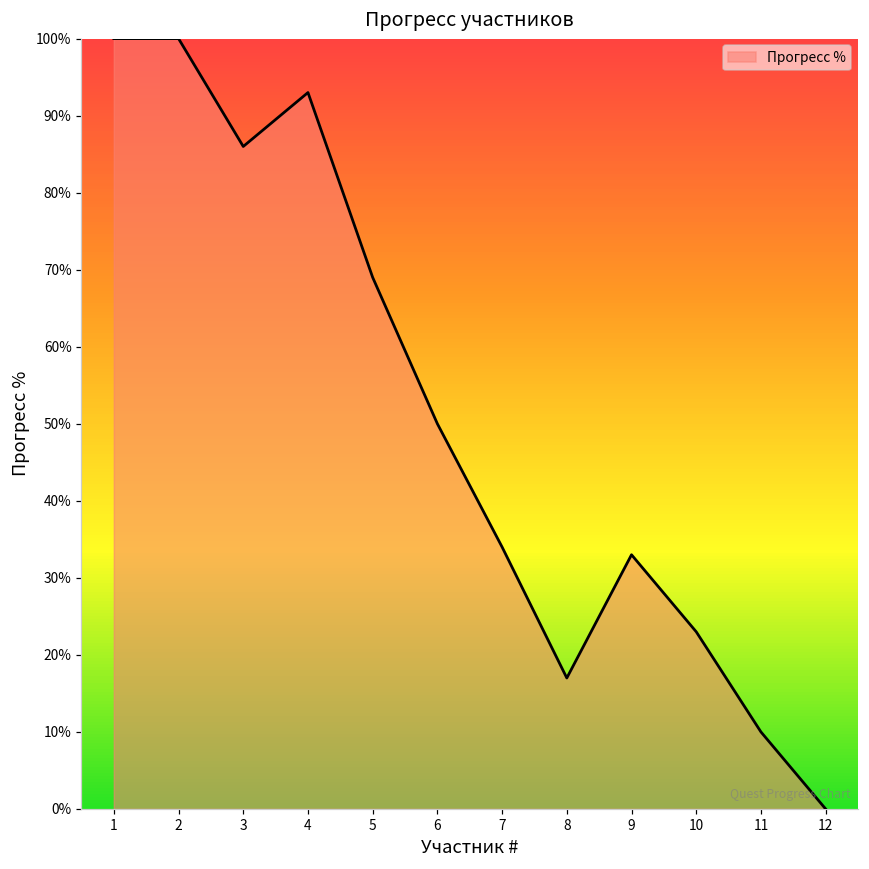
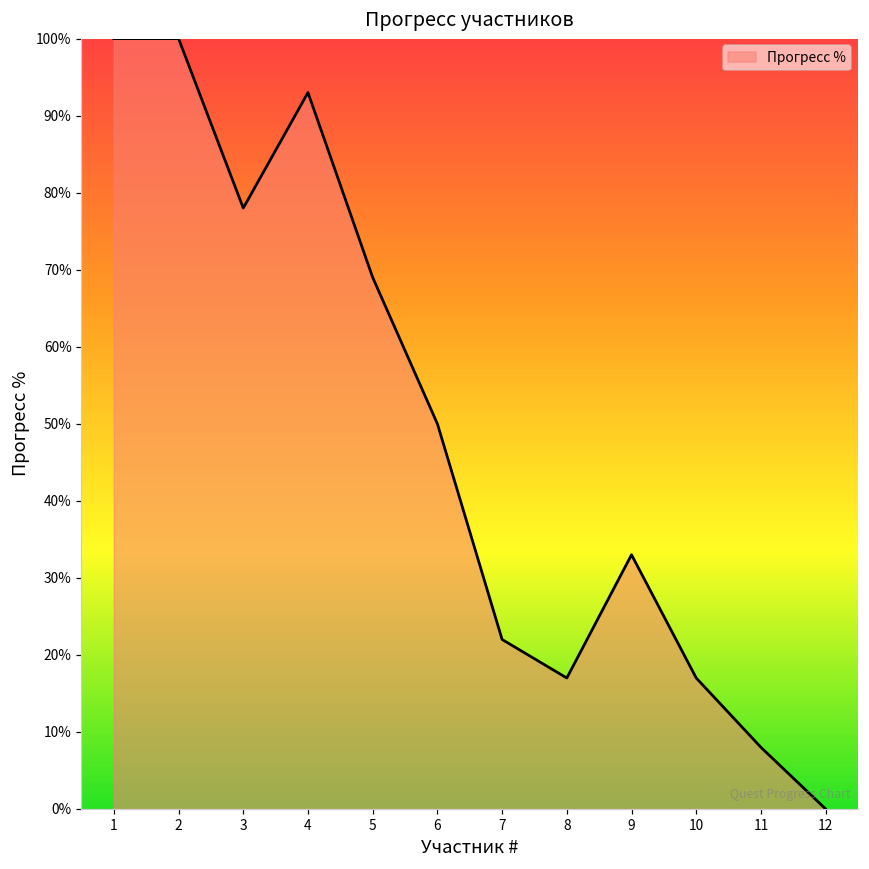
3: 86% -> 78%
7: 34% -> 22%
10: 23% -> 17%
11: 10% -> 8%
